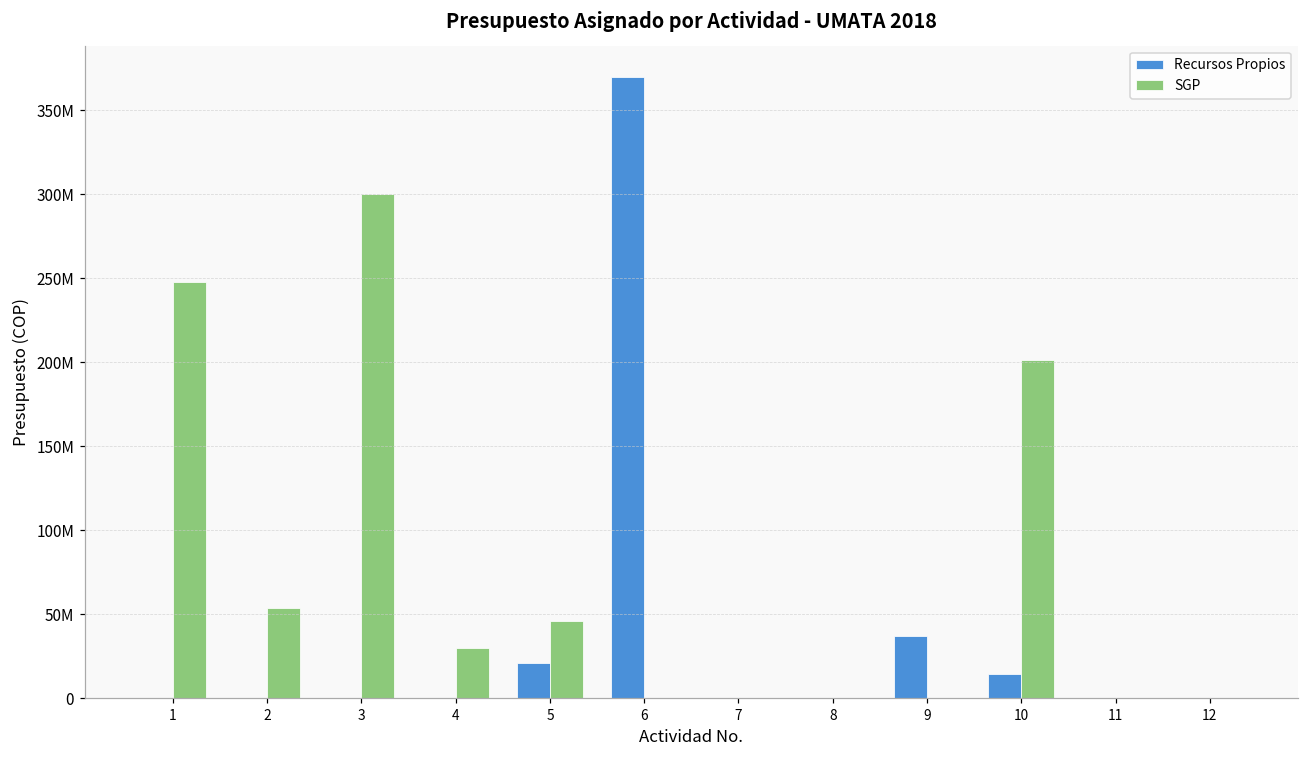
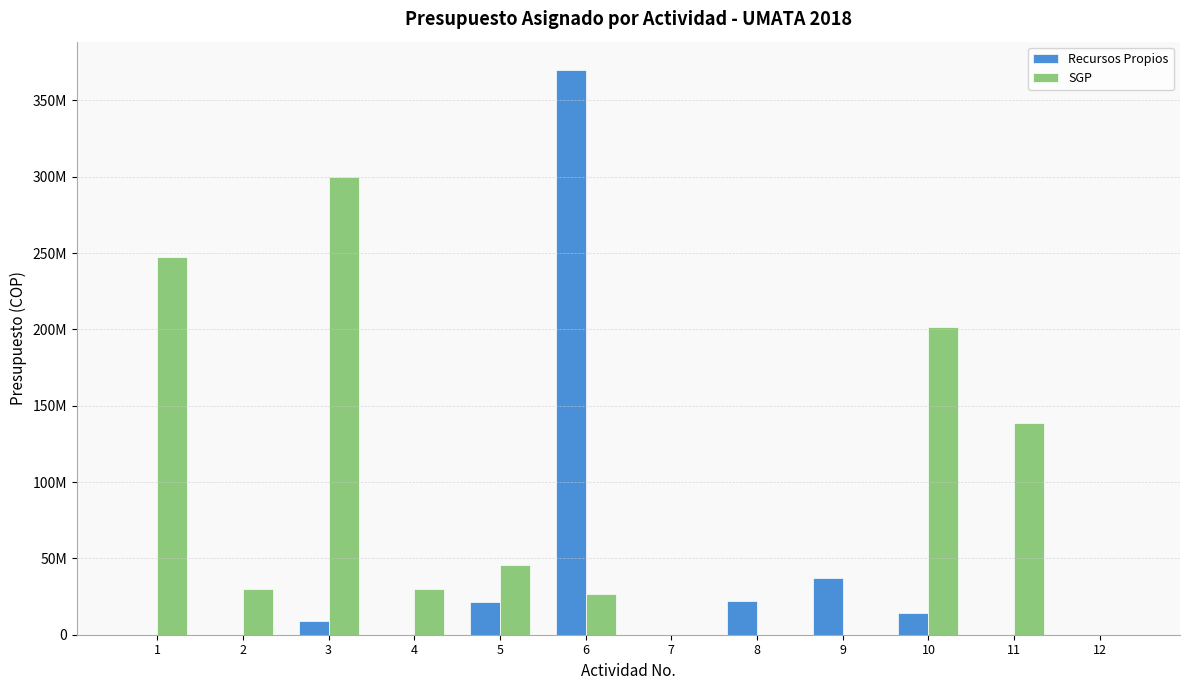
SGP, 2: 54000000 -> 30000000
Recursos Propios, 3: 0 -> 9000000
SGP, 6: 0 -> 26000000
Recursos Propios, 8: 0 -> 22000000
SGP, 11: 0 -> 139000000
